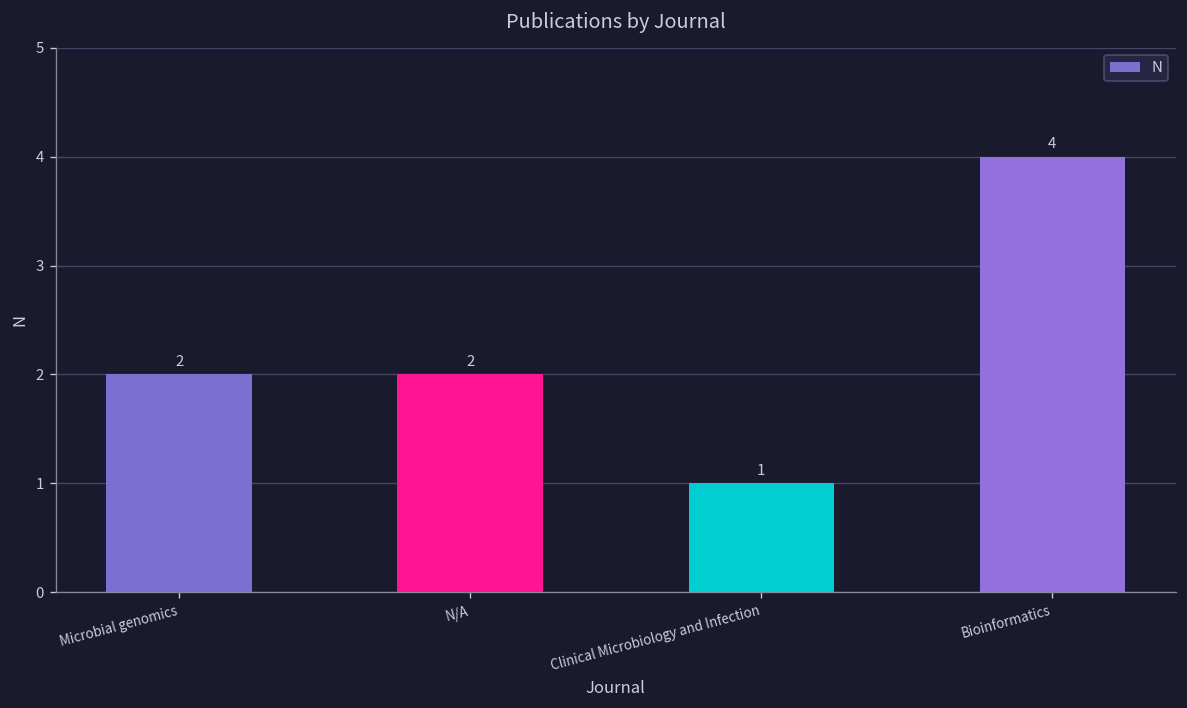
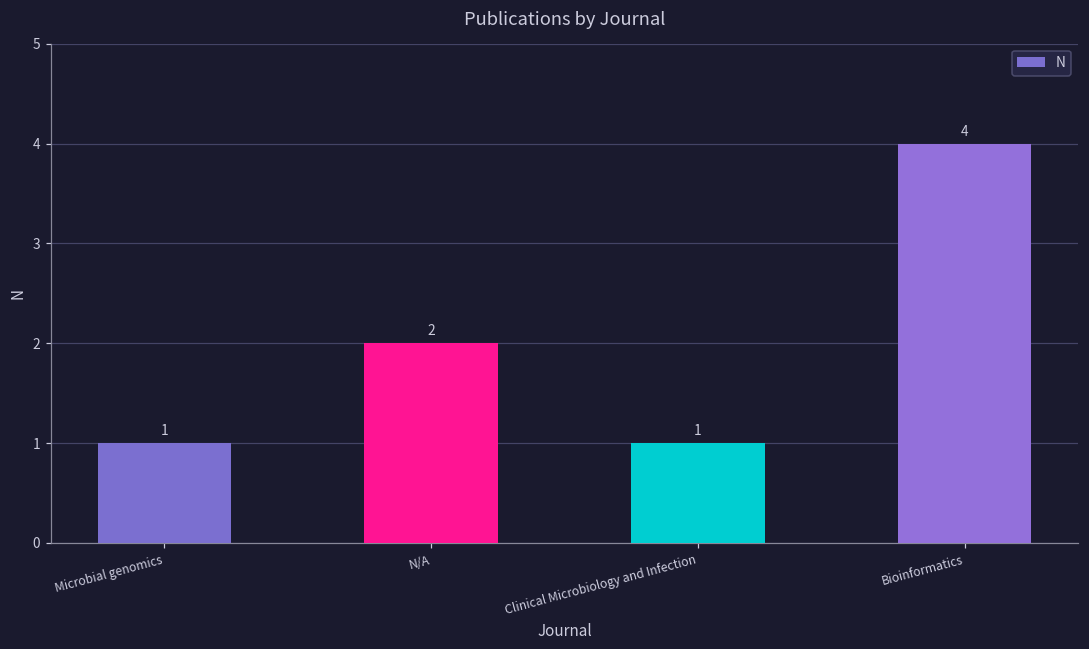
Microbial genomics: 2 -> 1
